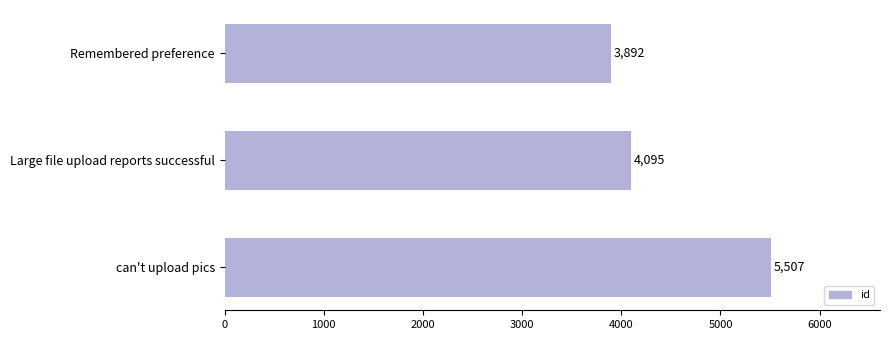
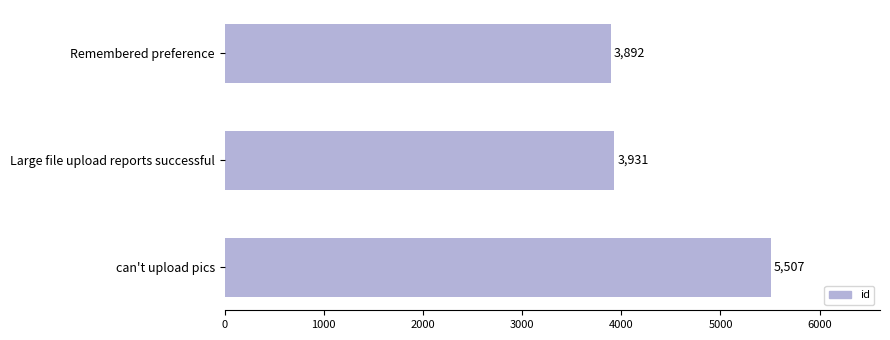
Large file upload reports successful: 4,095 -> 3,931
